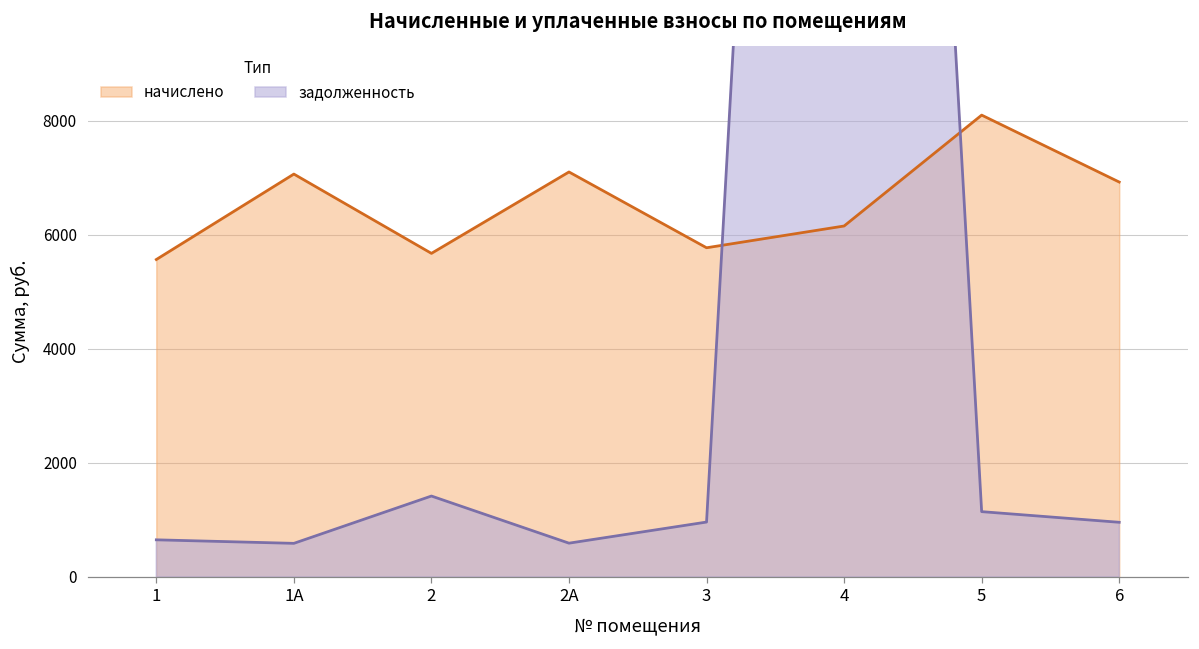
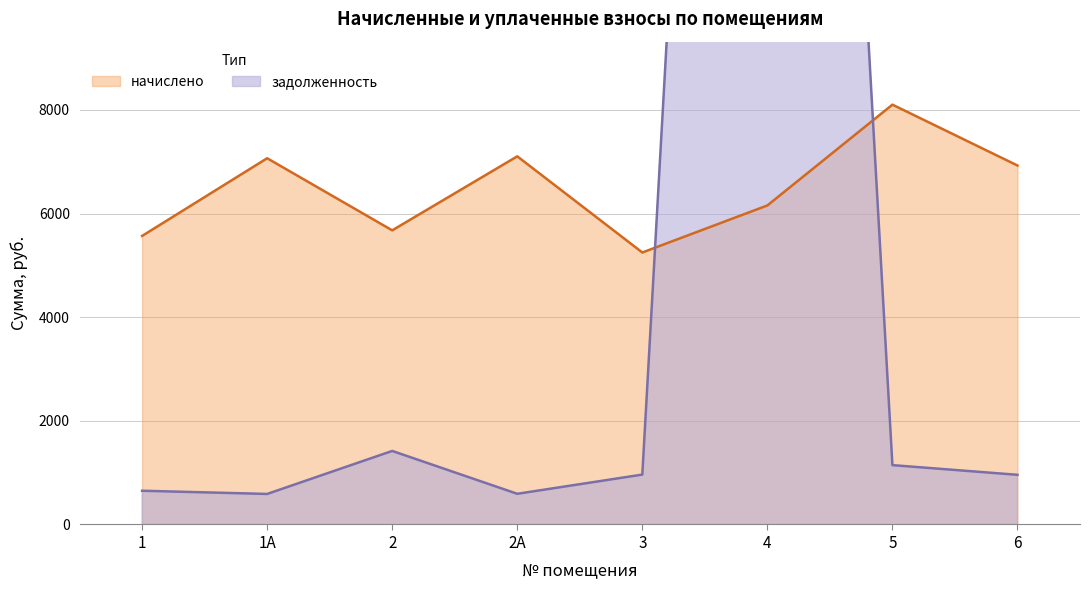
начислено, 3: 5800 -> 5200
